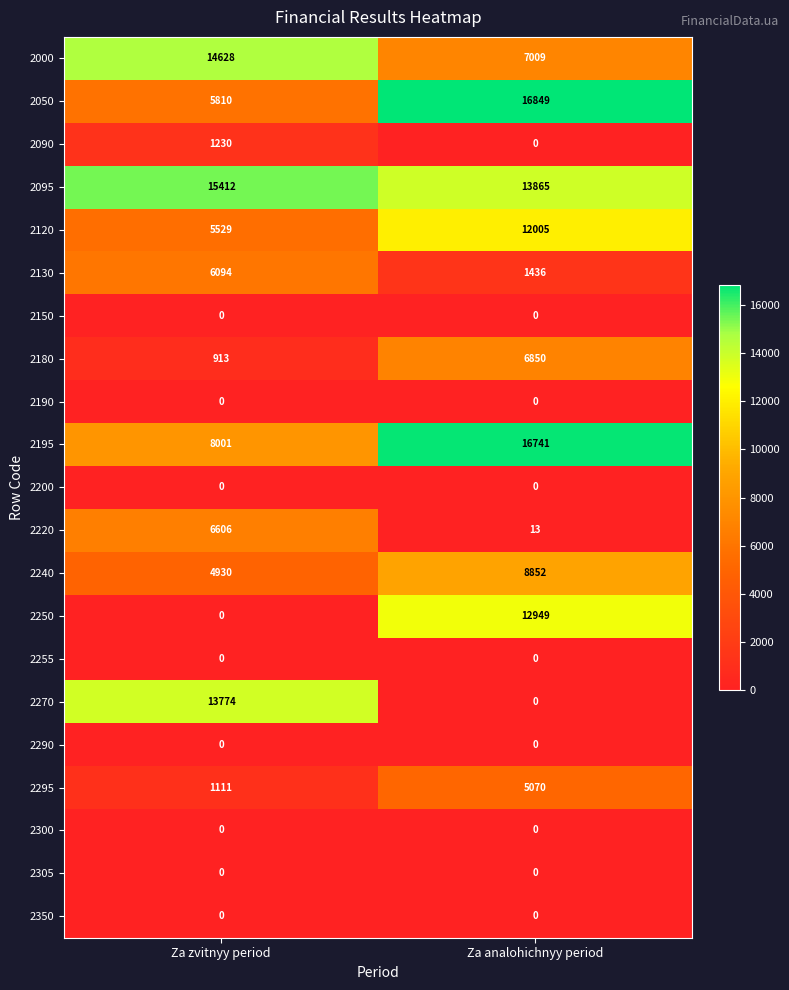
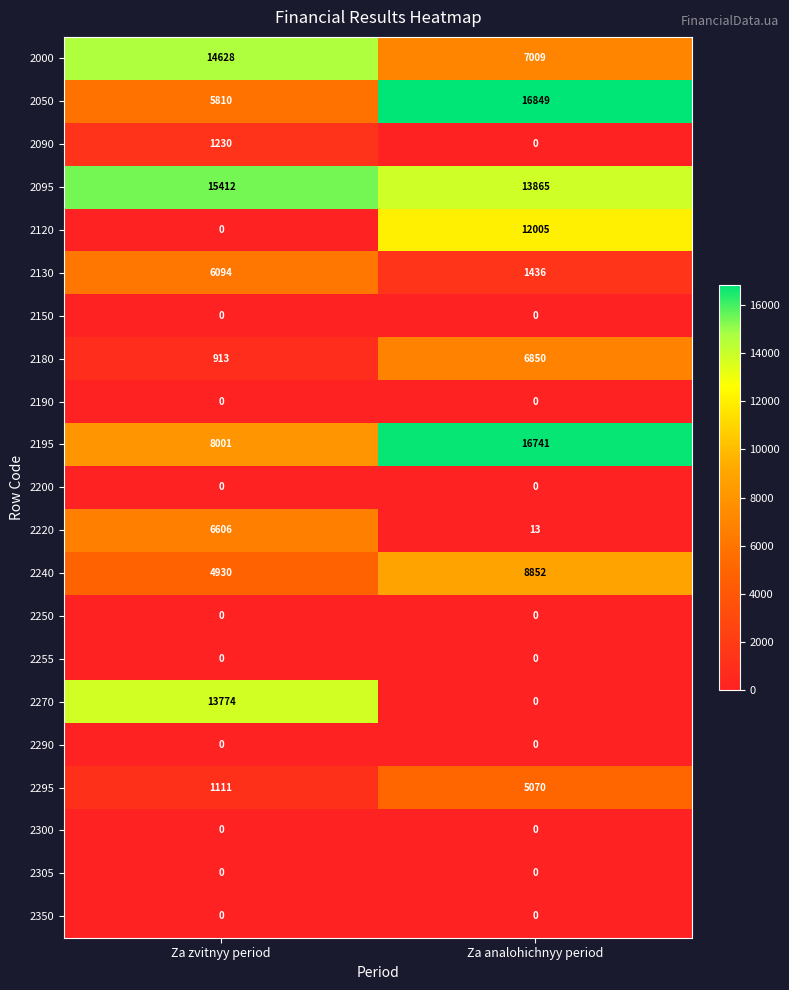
2120, Za zvitnyy period: 5529 -> 0
2250, Za analohichnyy period: 12949 -> 0
